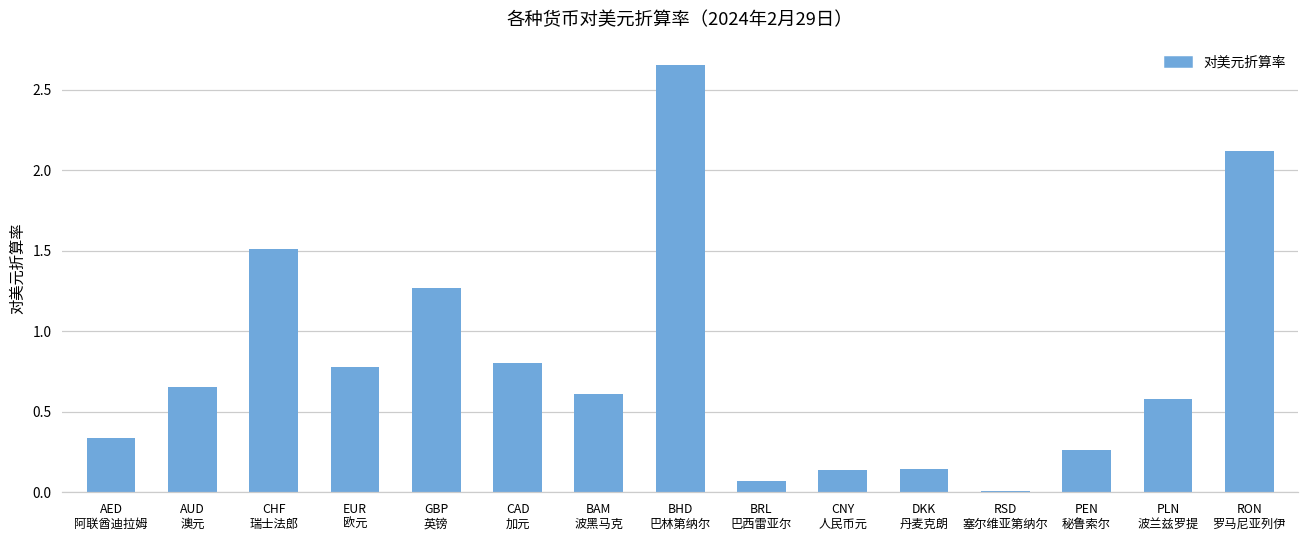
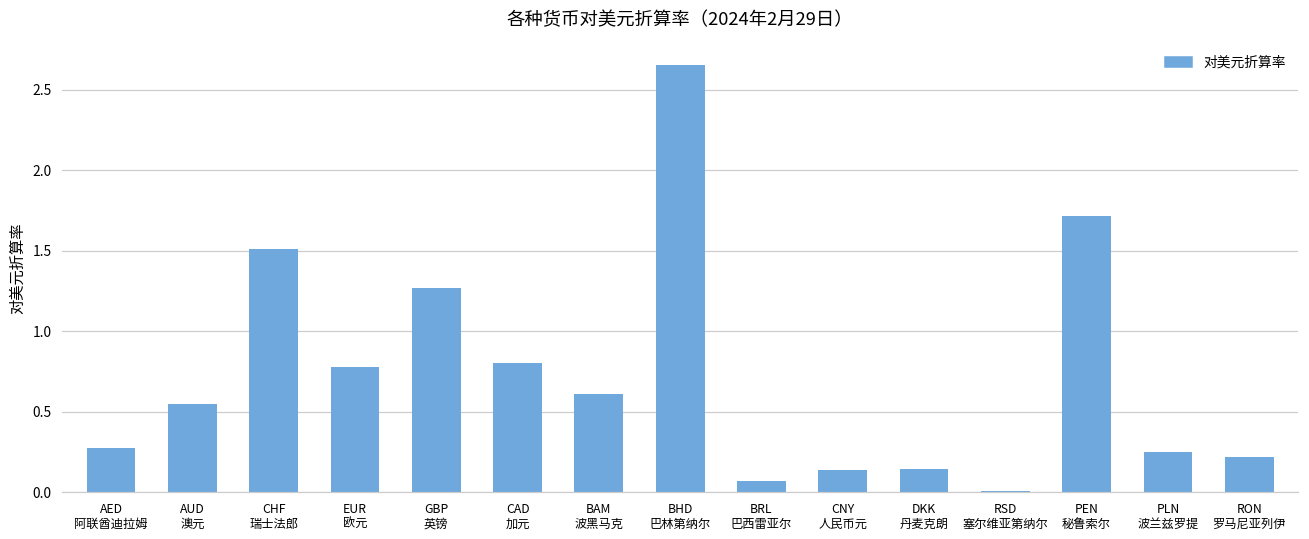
AED 阿联酋迪拉姆: 0.34 -> 0.27
AUD 澳元: 0.65 -> 0.55
PEN 秘鲁索尔: 0.26 -> 1.72
PLN 波兰兹罗提: 0.58 -> 0.25
RON 罗马尼亚列伊: 2.12 -> 0.22
